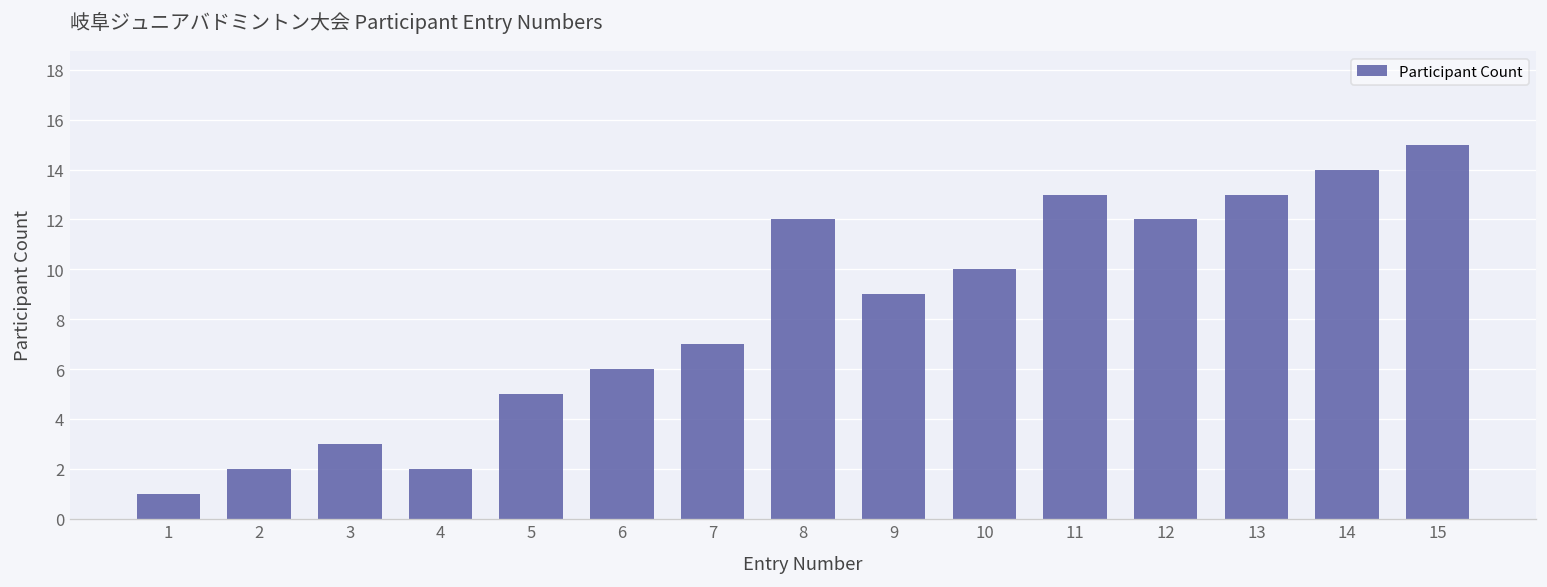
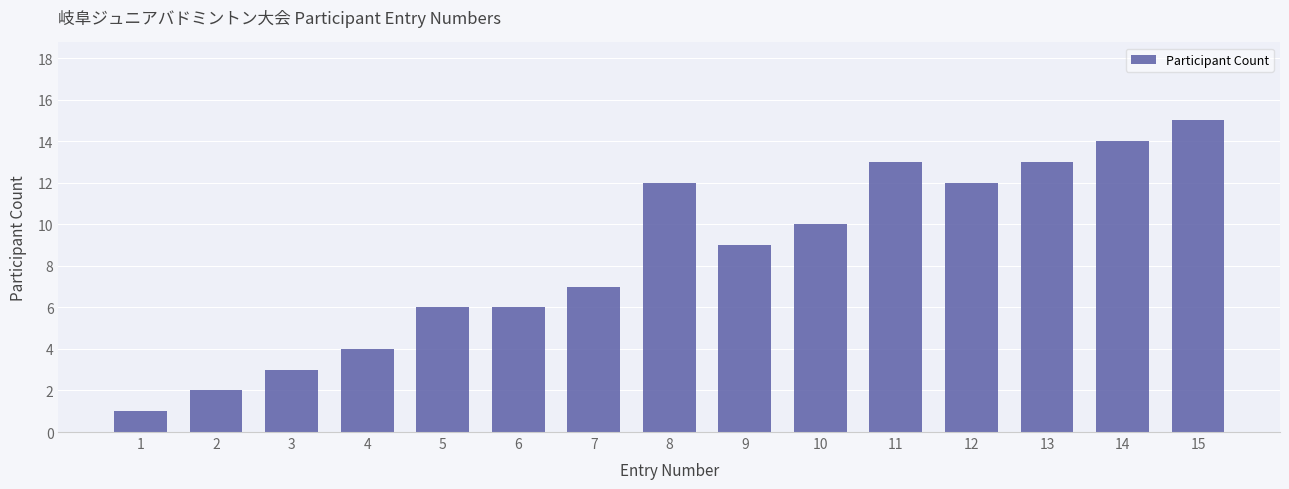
4: 2 -> 4
5: 5 -> 6
